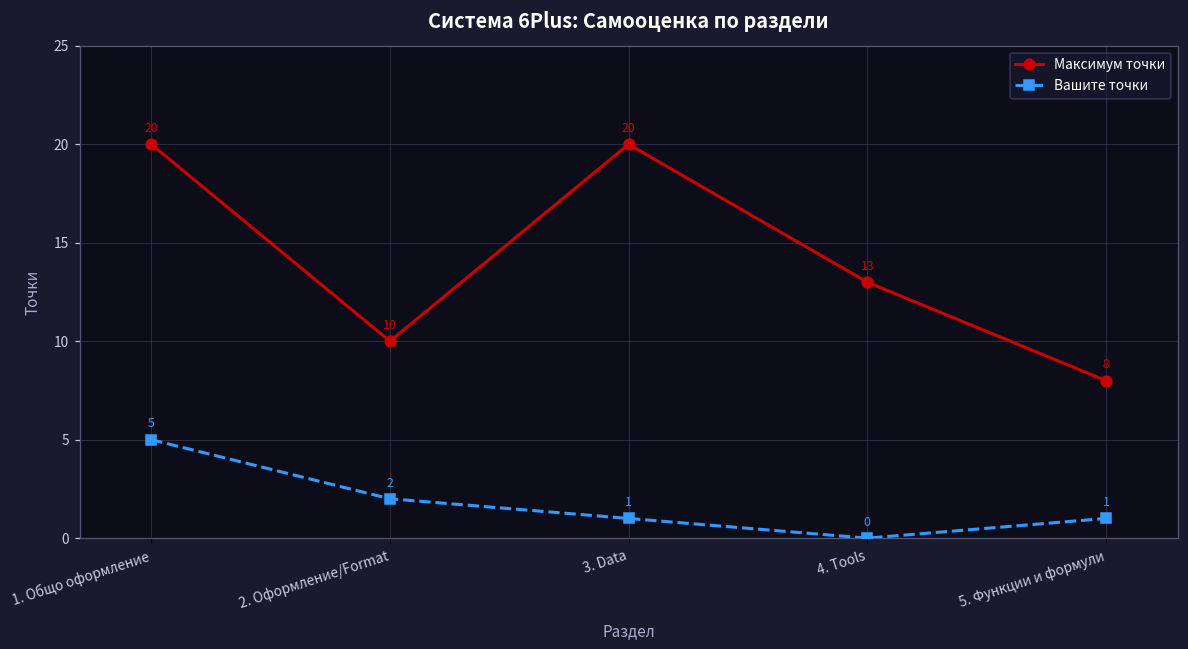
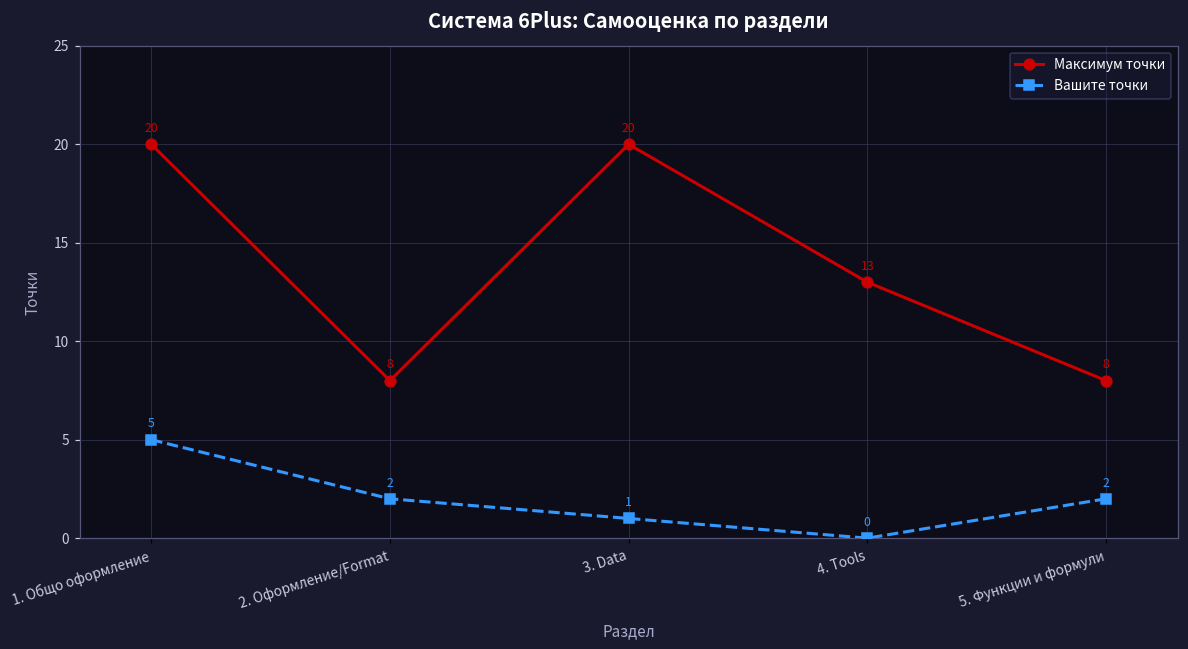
Максимум точки, 2. Оформление/Format: 10 -> 8
Вашите точки, 5. Функции и формули: 1 -> 2
